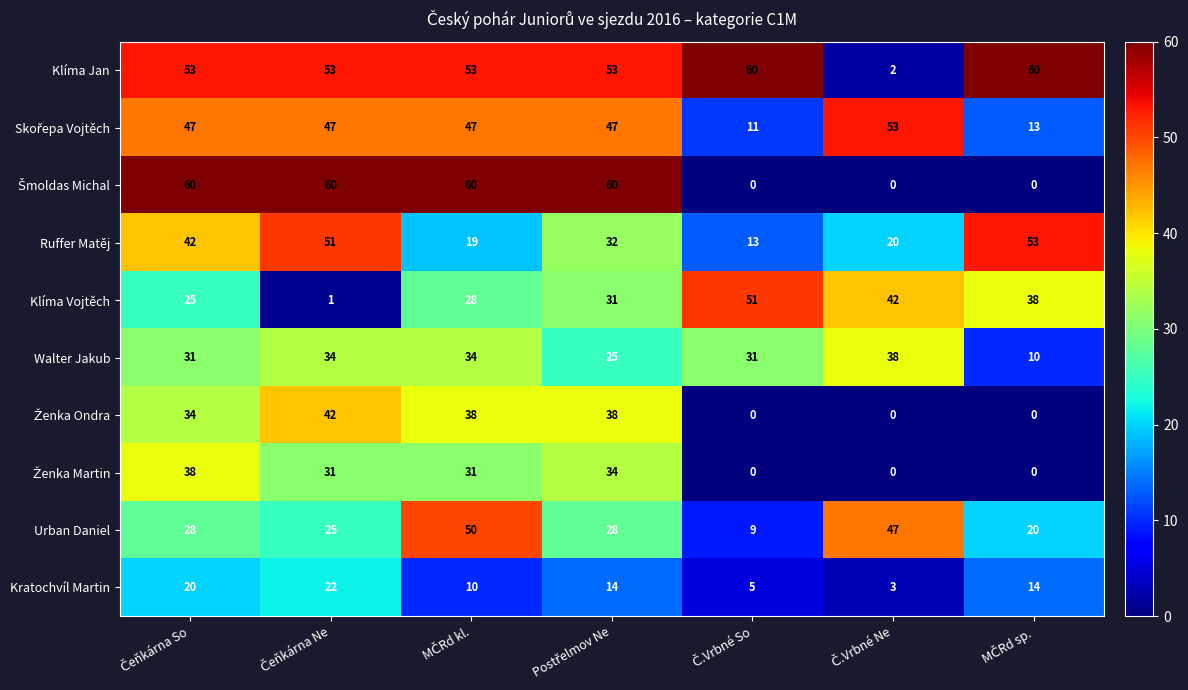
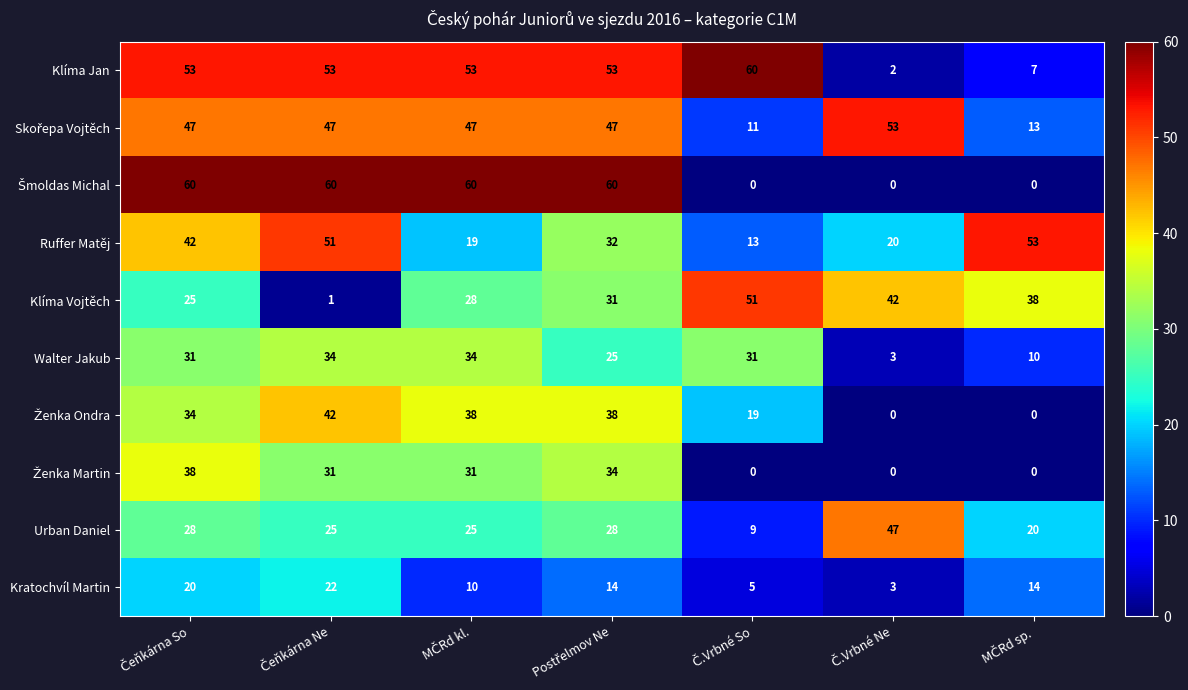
Klíma Jan, MČRd sp.: 60 -> 7
Walter Jakub, Č.Vrbné Ne: 38 -> 3
Ženka Ondra, Č.Vrbné So: 0 -> 19
Urban Daniel, MČRd kl.: 50 -> 25
